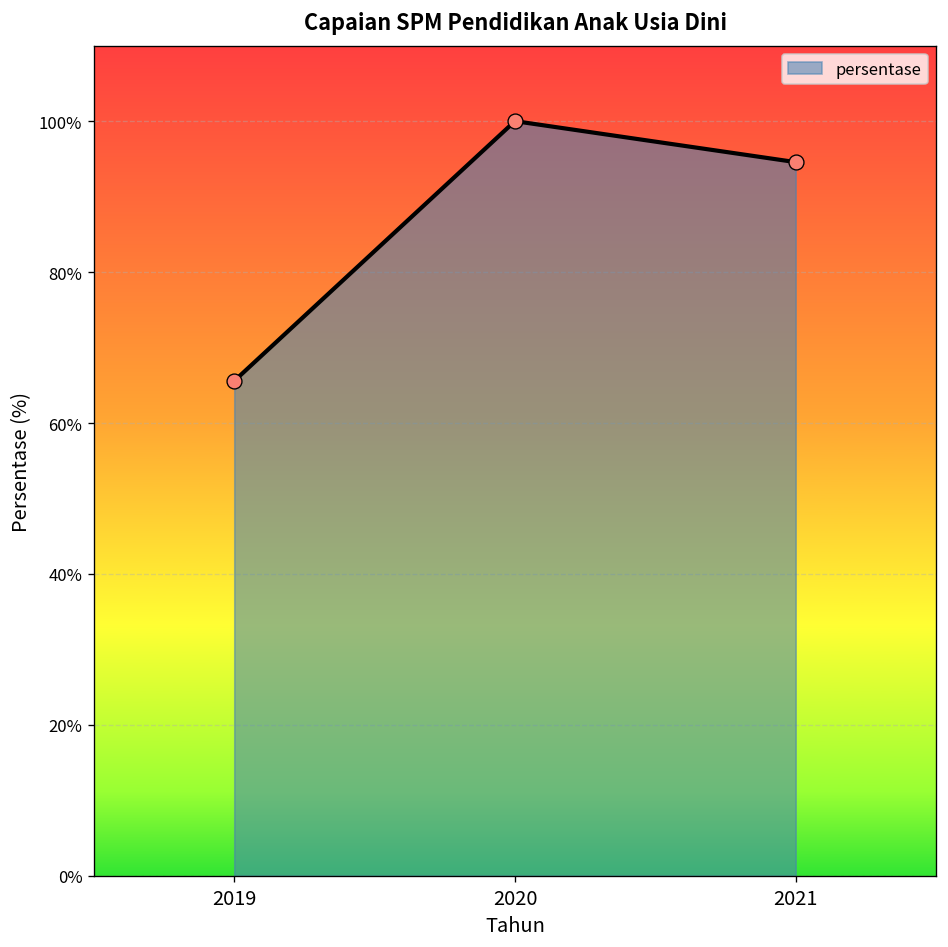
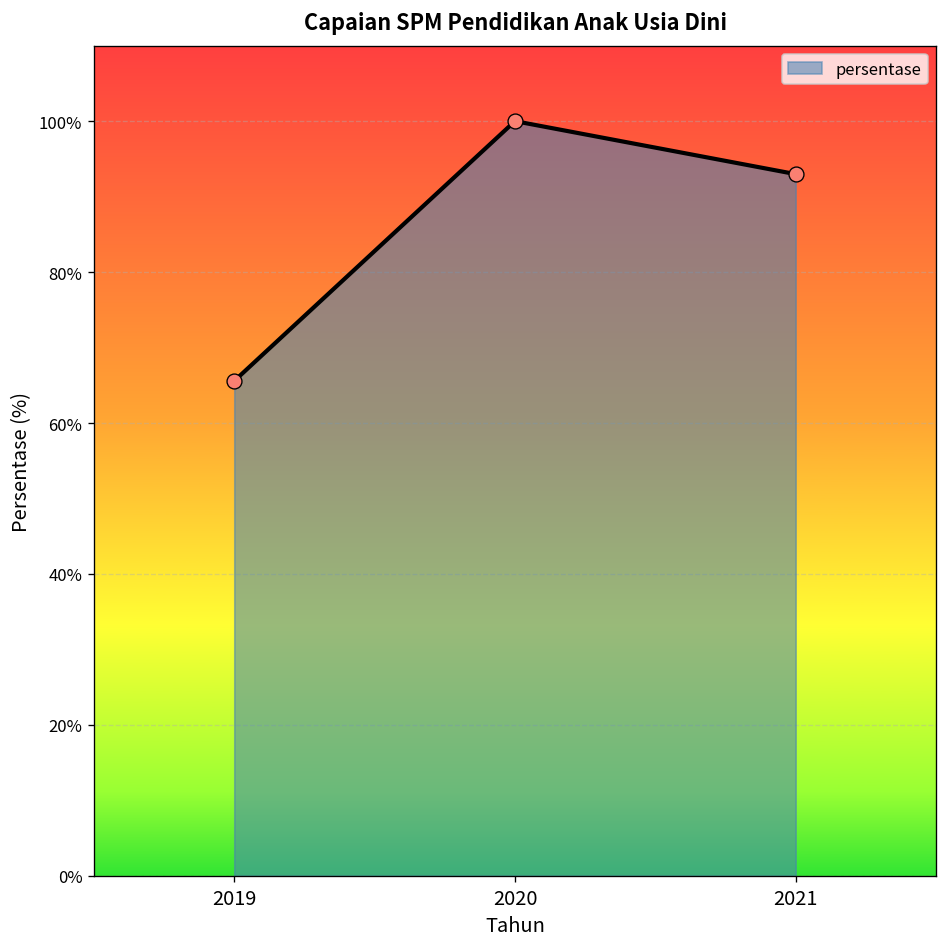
2021: 95% -> 93%
